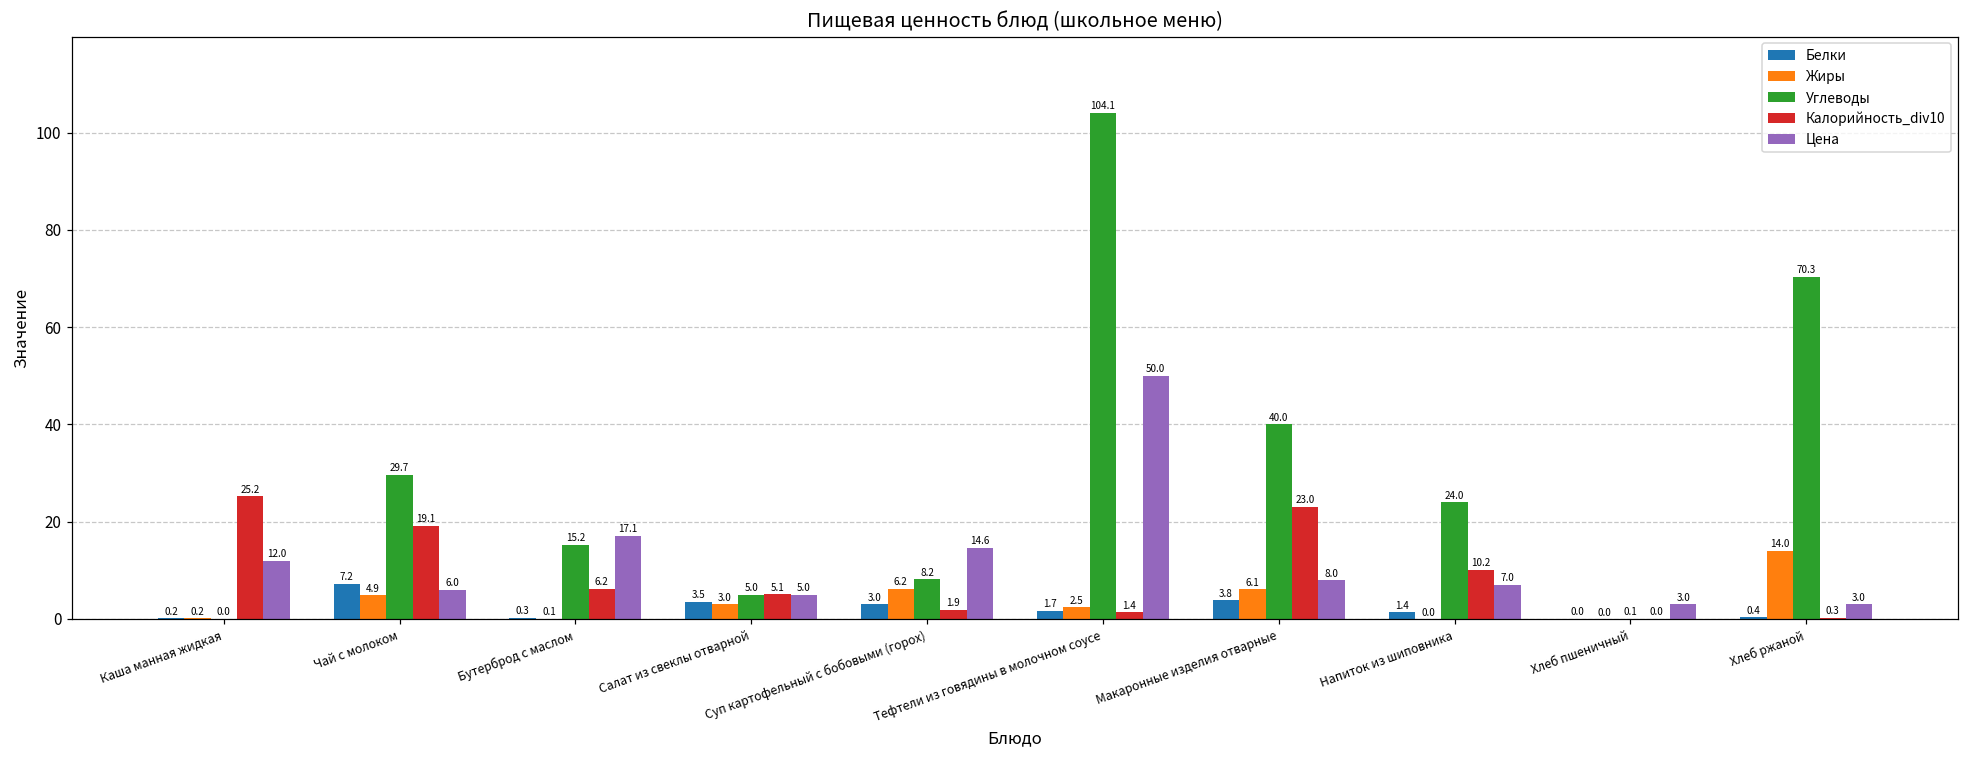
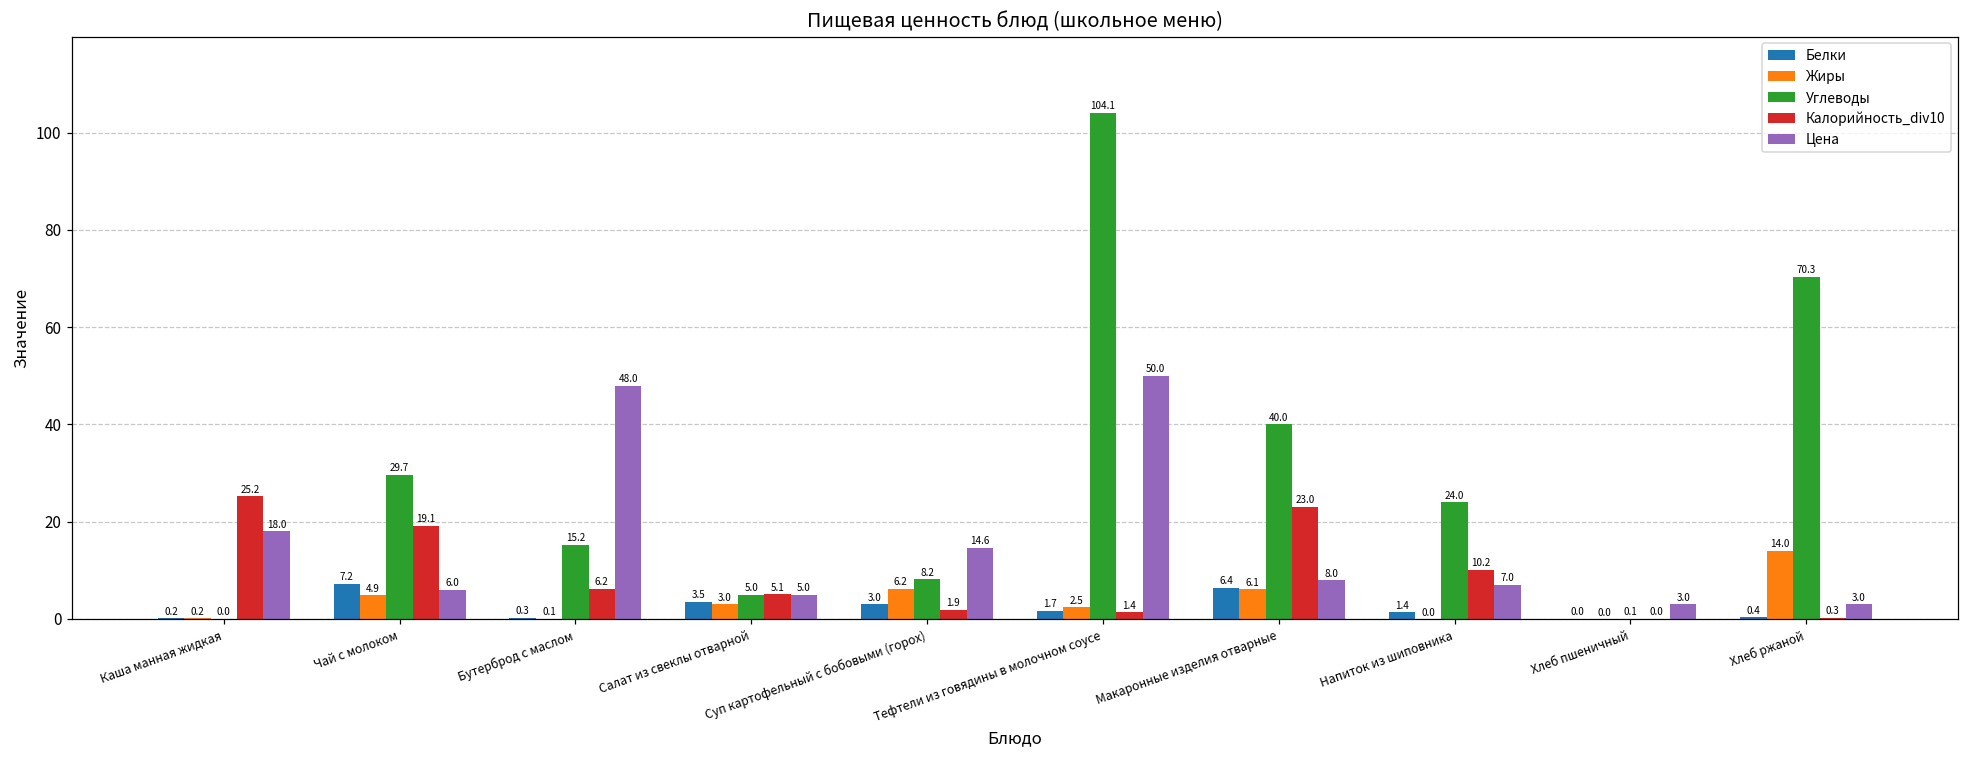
Цена, Каша манная жидкая: 12.0 -> 18.0
Цена, Бутерброд с маслом: 17.1 -> 48.0
Белки, Макаронные изделия отварные: 3.8 -> 6.4
